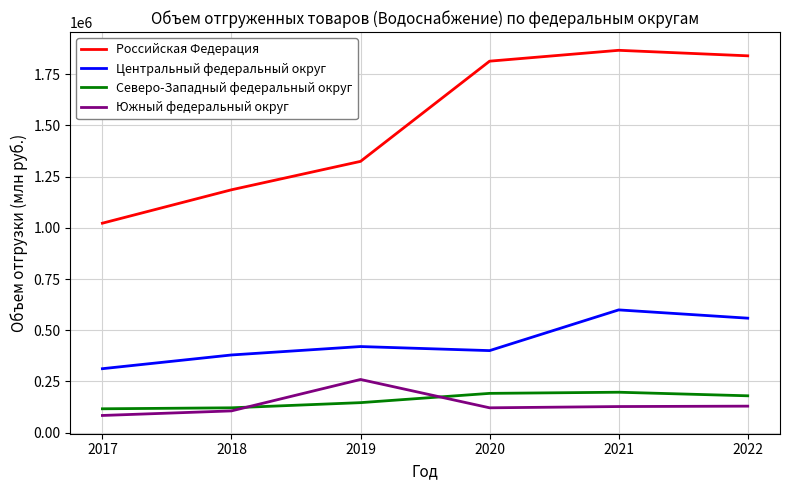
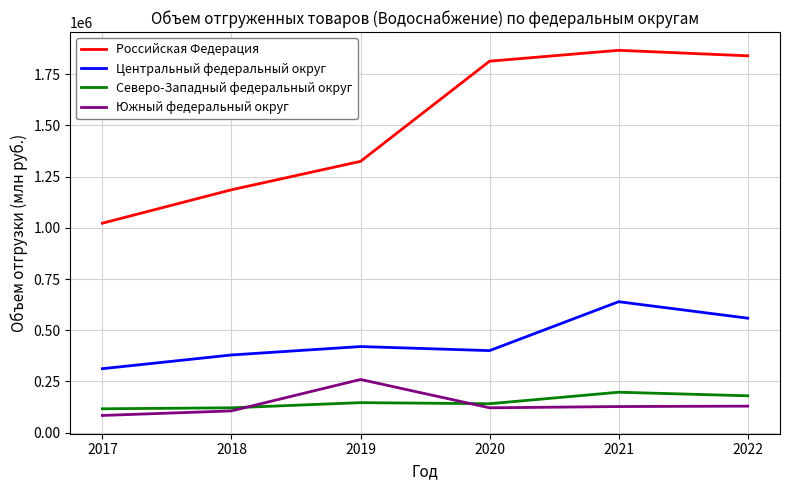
Северо-Западный федеральный округ, 2020: 190000 -> 140000
Центральный федеральный округ, 2021: 600000 -> 640000
